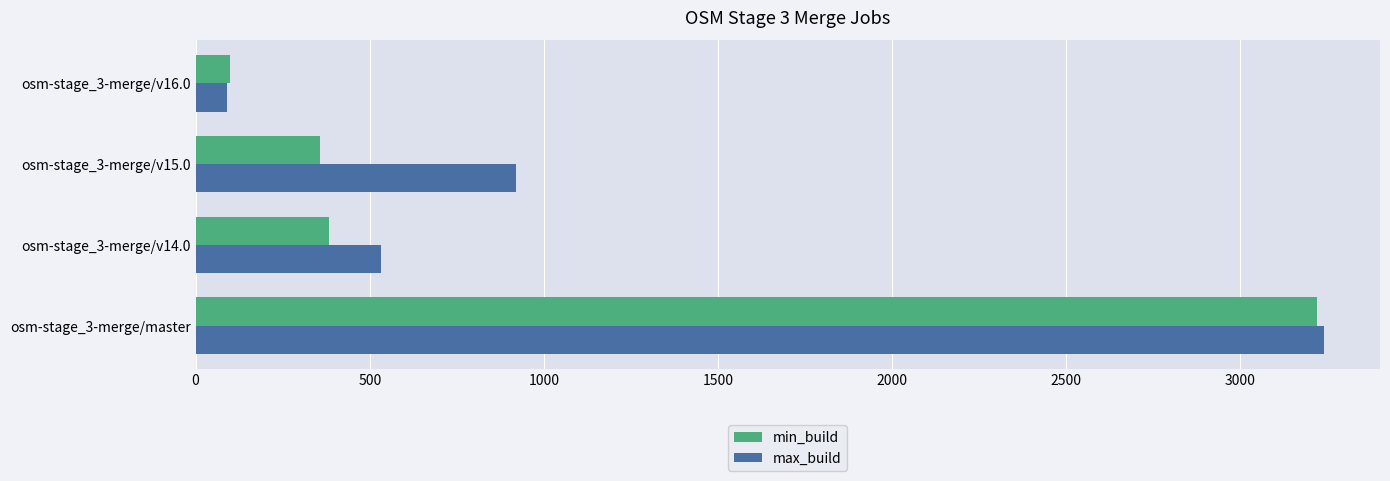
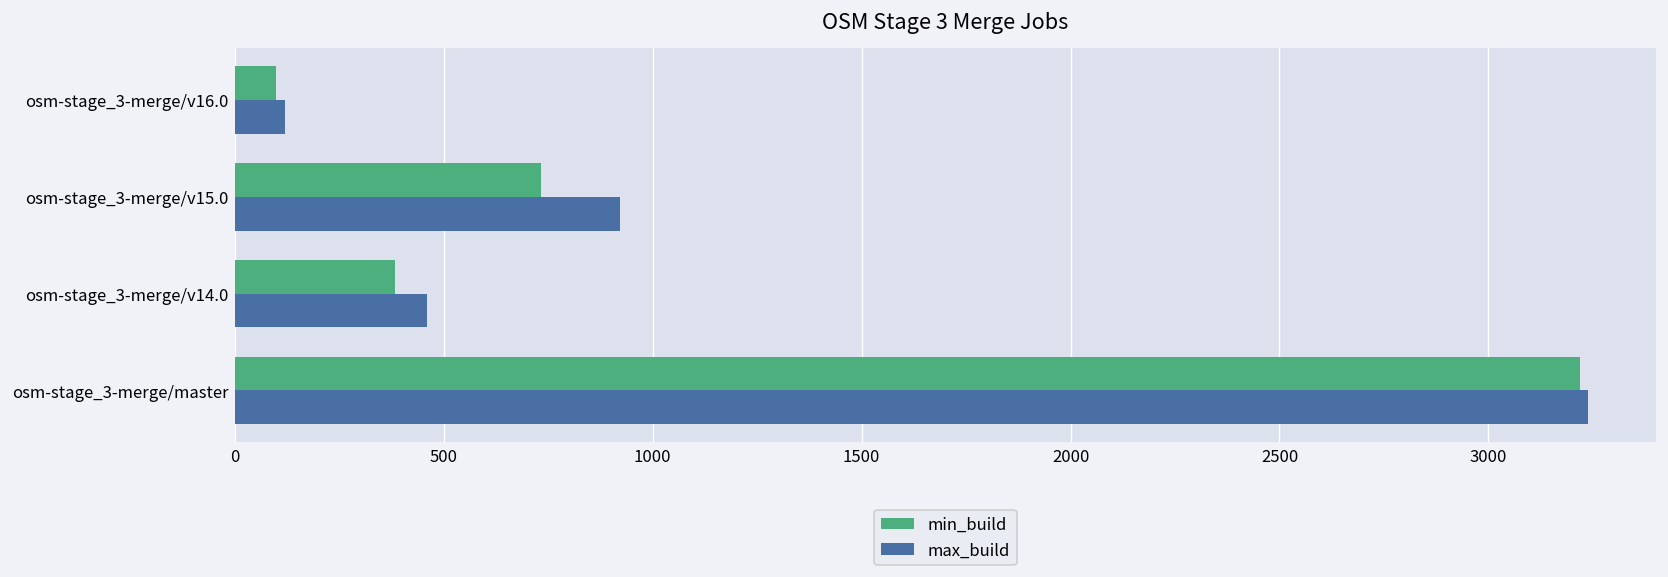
max_build, osm-stage_3-merge/v16.0: 90 -> 120
min_build, osm-stage_3-merge/v15.0: 360 -> 730
max_build, osm-stage_3-merge/v14.0: 530 -> 460
